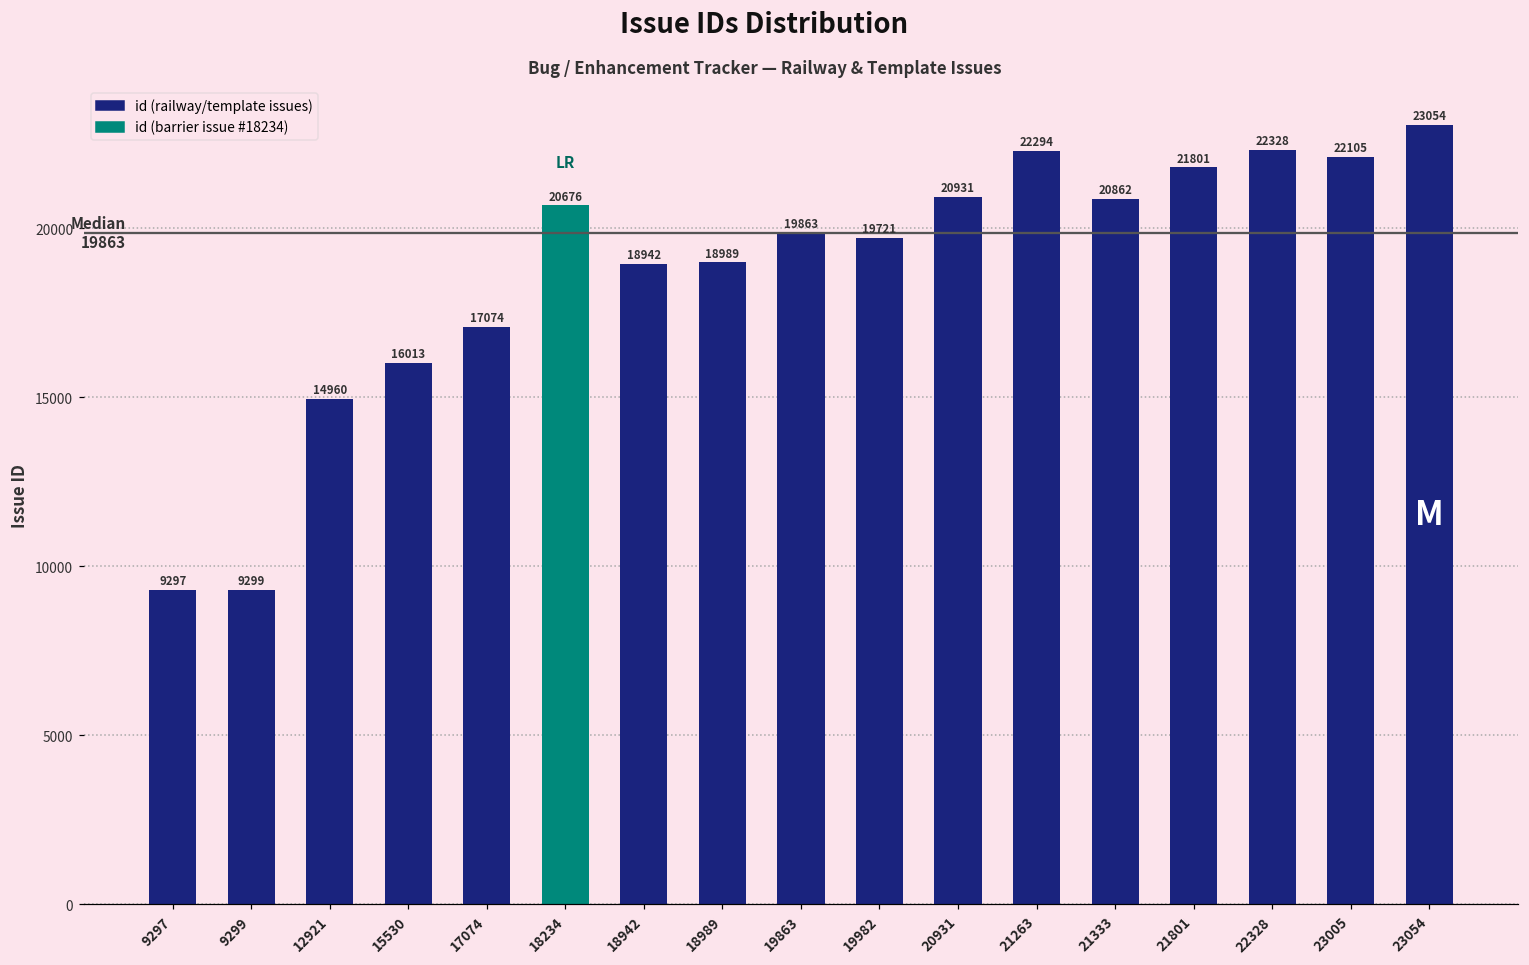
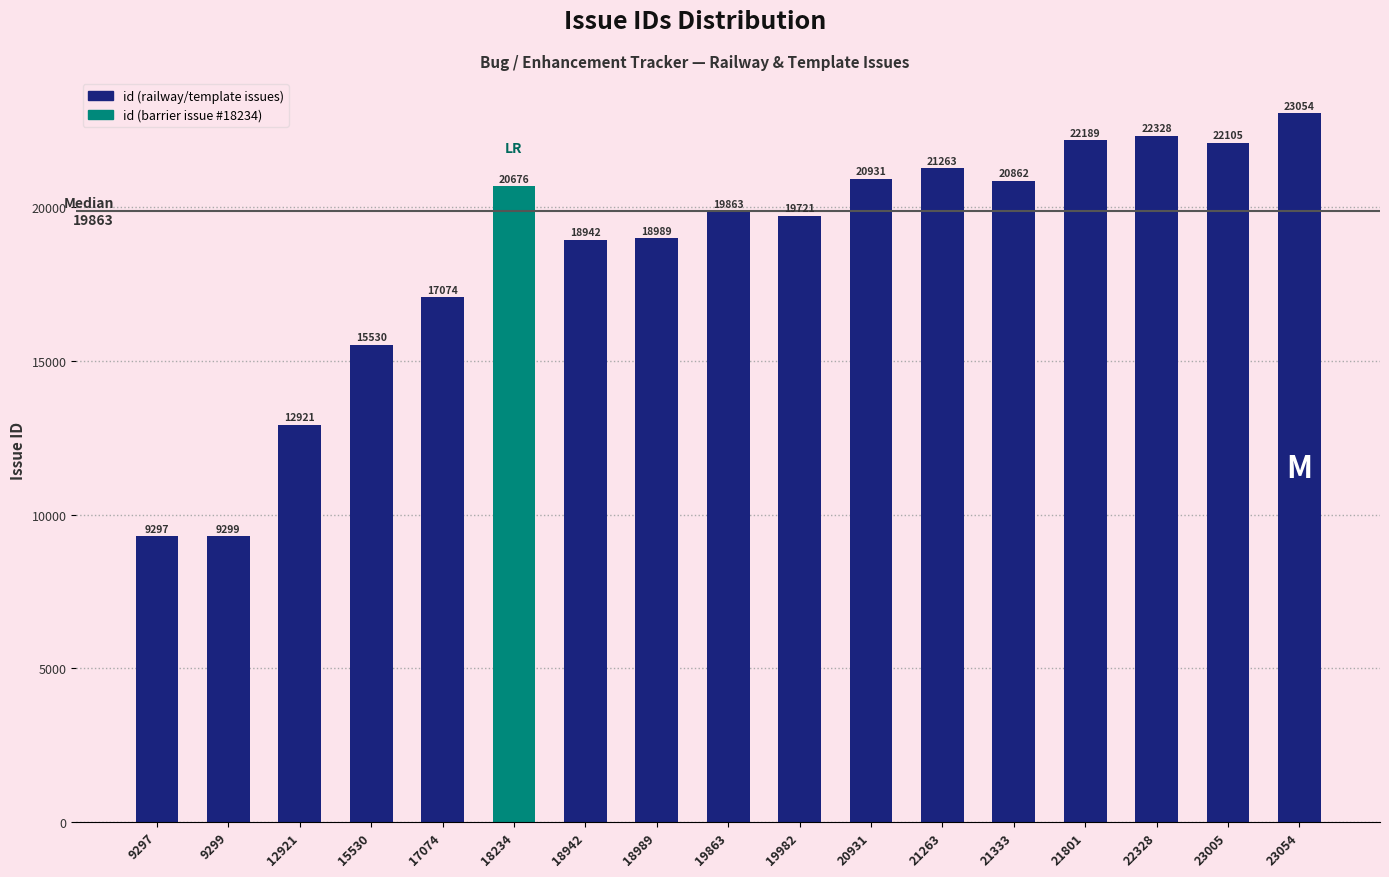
12921: 14960 -> 12921
15530: 16013 -> 15530
21263: 22294 -> 21263
21801: 21801 -> 22189
